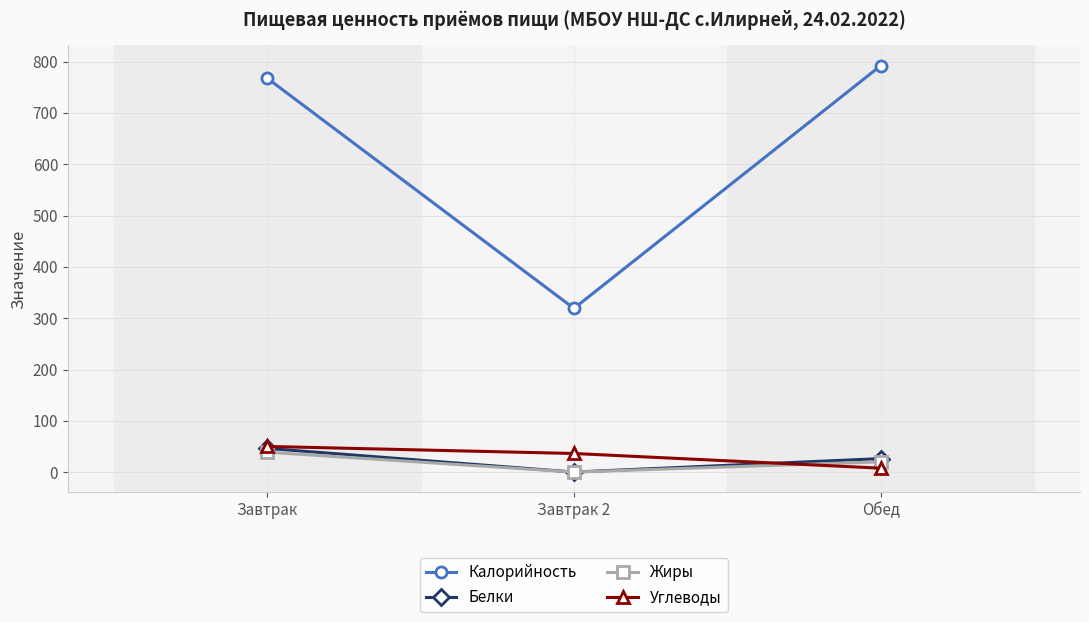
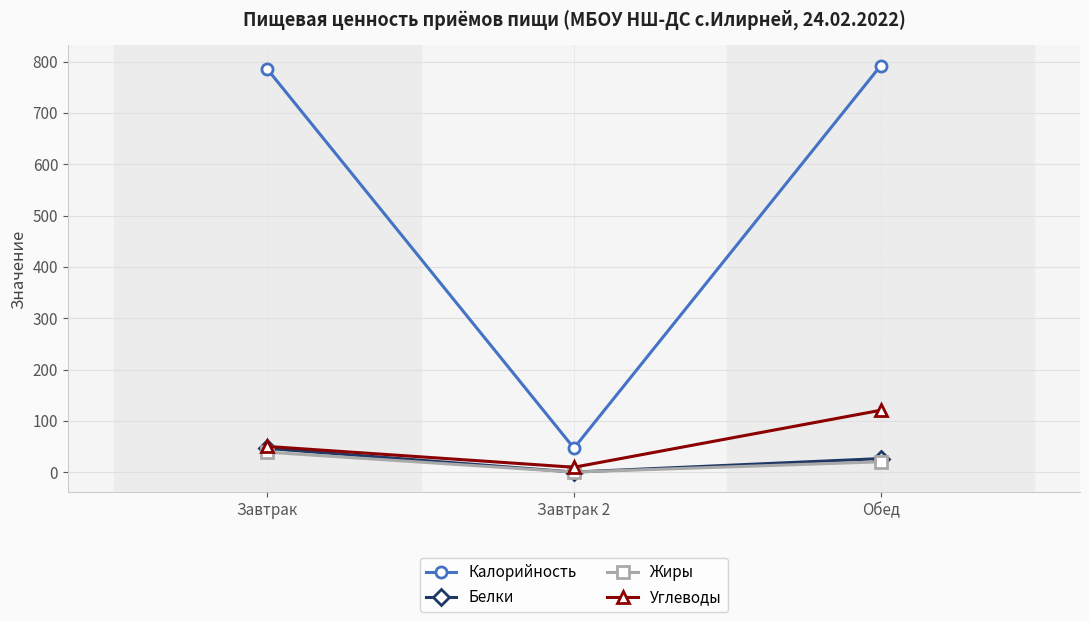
Калорийность, Завтрак: 770 -> 790
Калорийность, Завтрак 2: 320 -> 50
Углеводы, Завтрак 2: 40 -> 10
Углеводы, Обед: 10 -> 120
